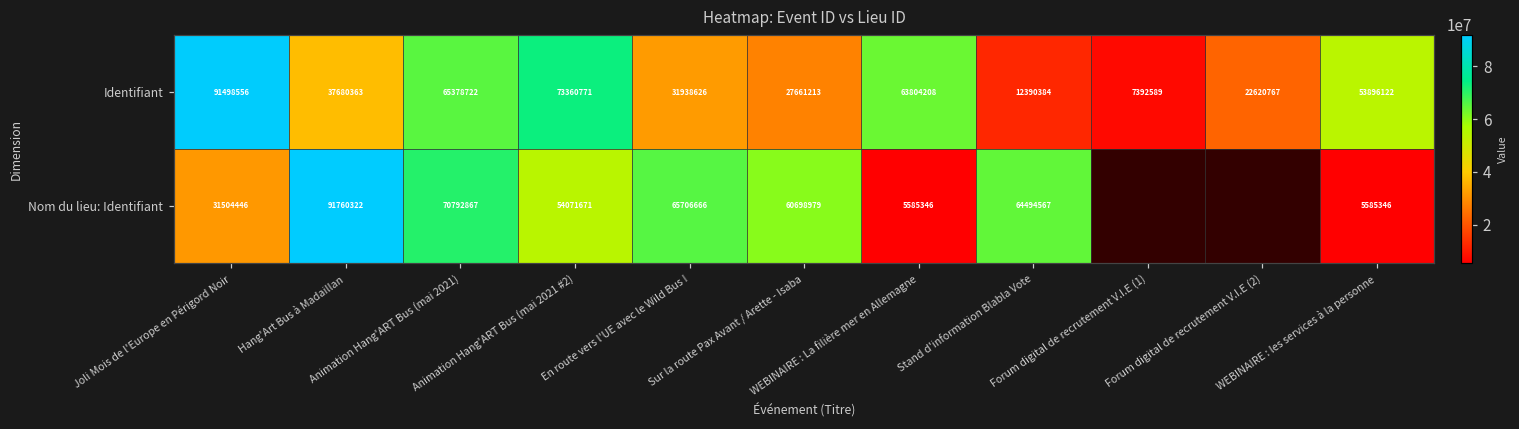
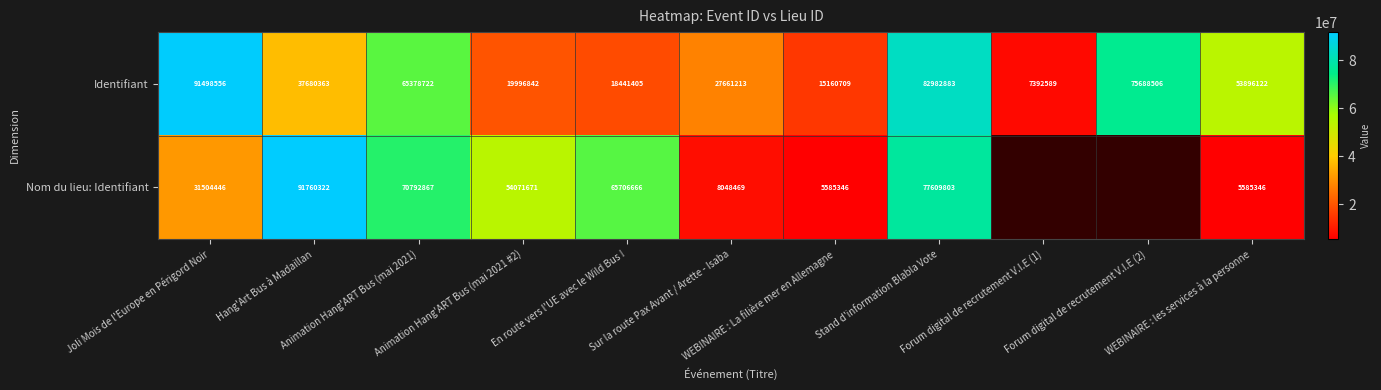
Identifiant, Animation Hang'ART Bus (mai 2021 #2): 73360771 -> 19996842
Identifiant, En route vers l'UE avec le Wild Bus !: 31938626 -> 18441405
Identifiant, WEBINAIRE : La filière mer en Allemagne: 63804208 -> 15160709
Identifiant, Stand d'information Blabla Vote: 12390384 -> 82982883
Identifiant, Forum digital de recrutement V.I.E (2): 22620767 -> 75688506
Nom du lieu: Identifiant, Sur la route Pax Avant / Arette - Isaba: 60698979 -> 8048469
Nom du lieu: Identifiant, Stand d'information Blabla Vote: 64494567 -> 77609803
